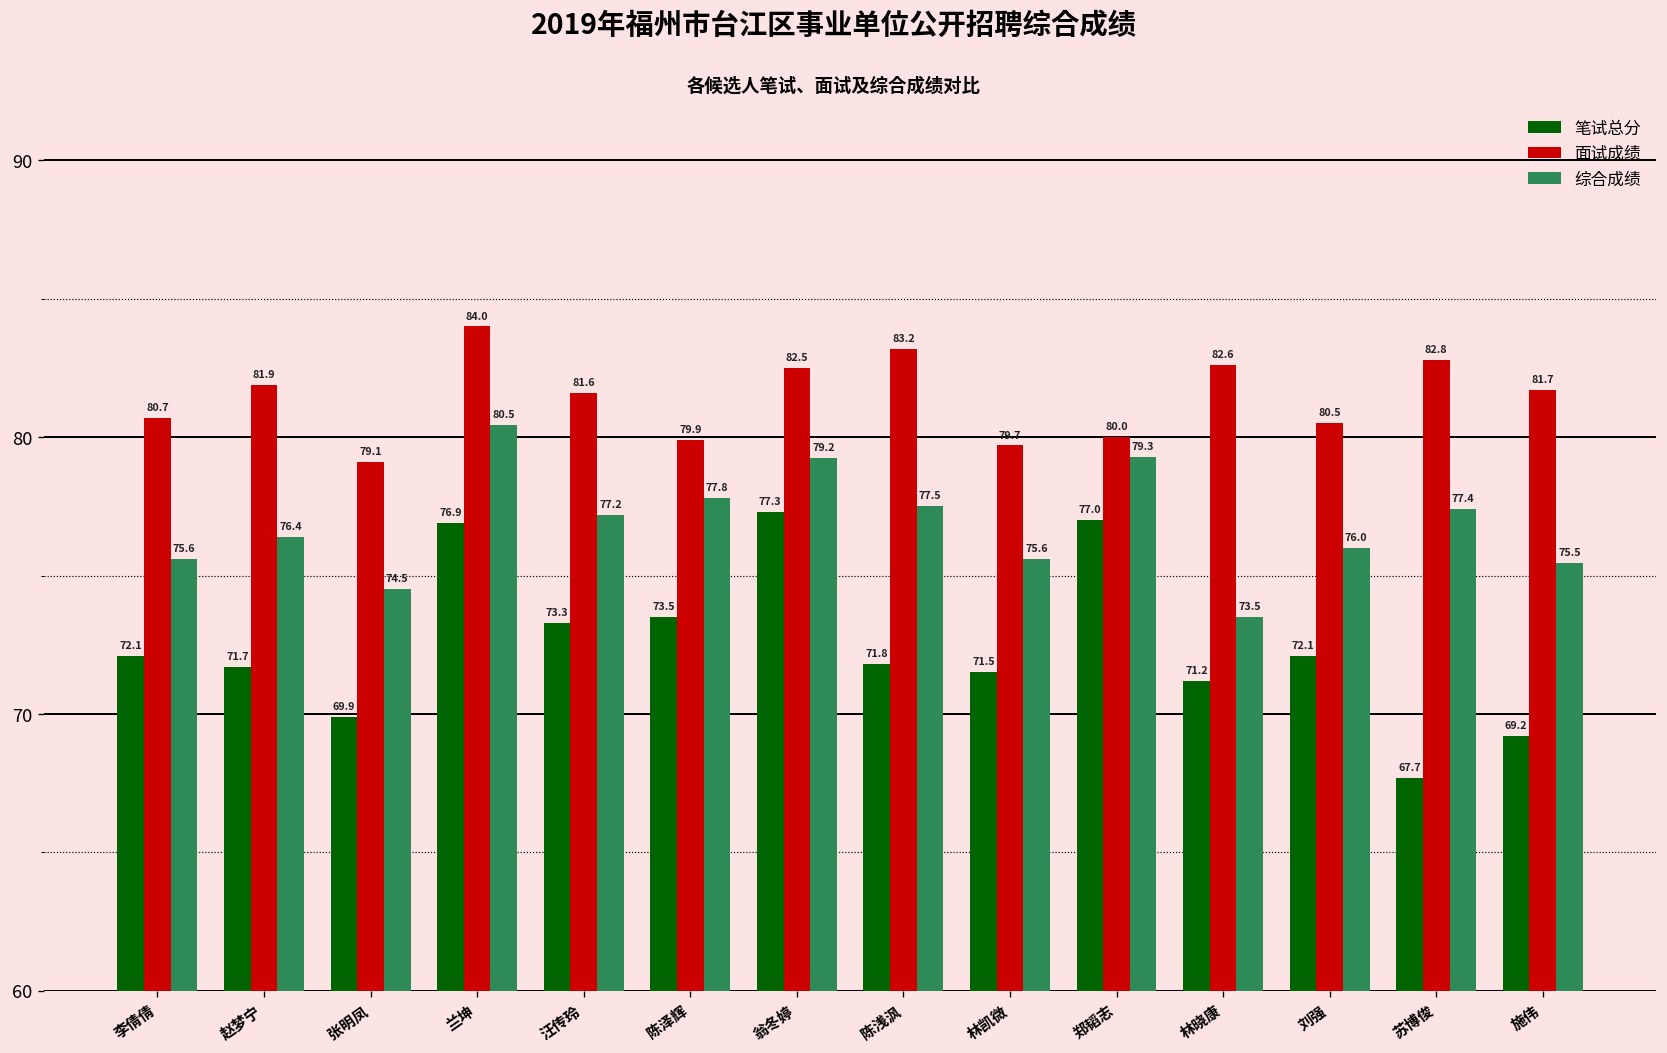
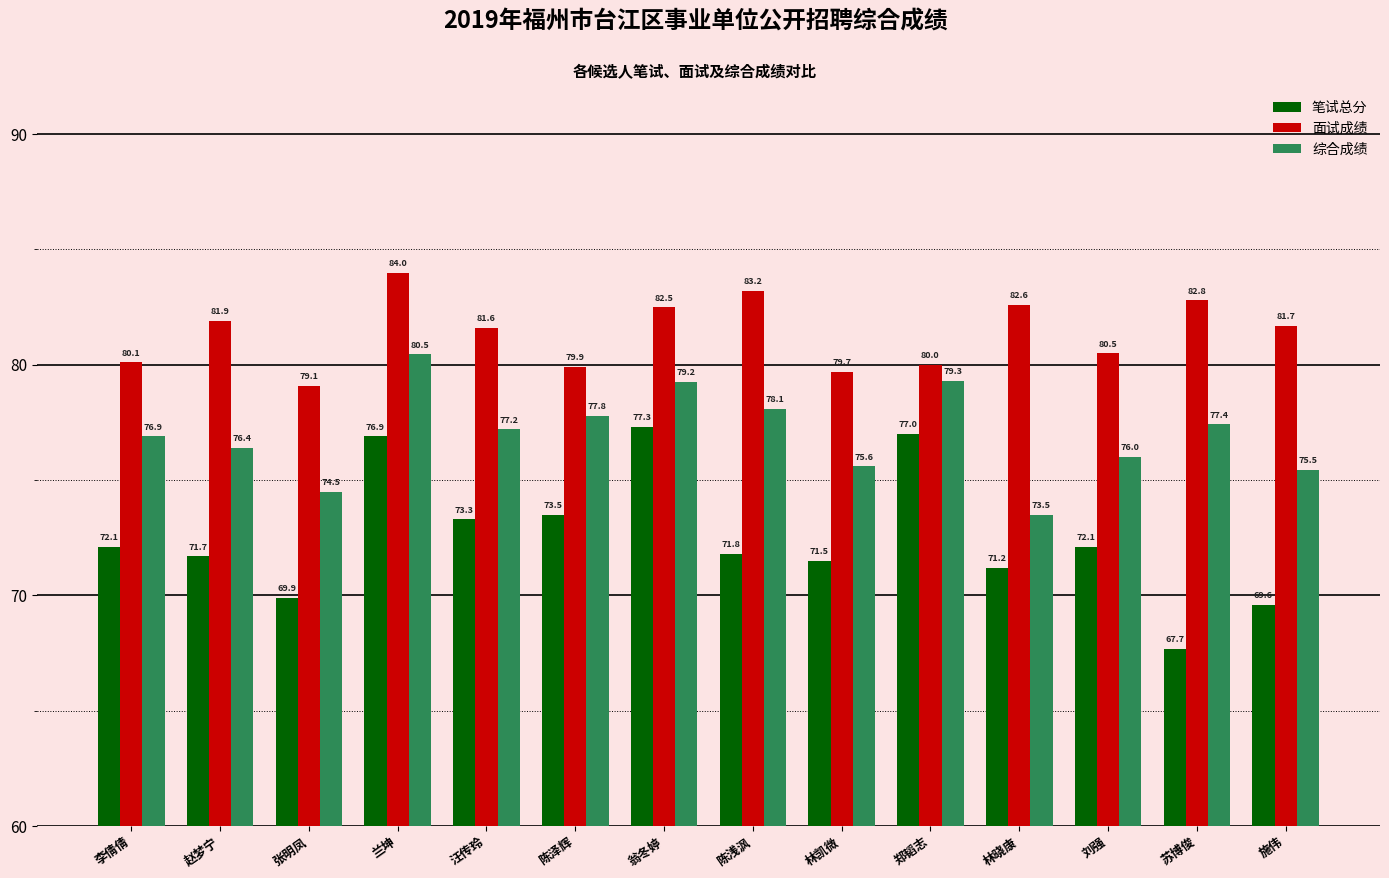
面试成绩, 李倩倩: 80.7 -> 80.1
综合成绩, 李倩倩: 75.6 -> 76.9
综合成绩, 陈浅沨: 77.5 -> 78.1
笔试总分, 施伟: 69.2 -> 69.6
